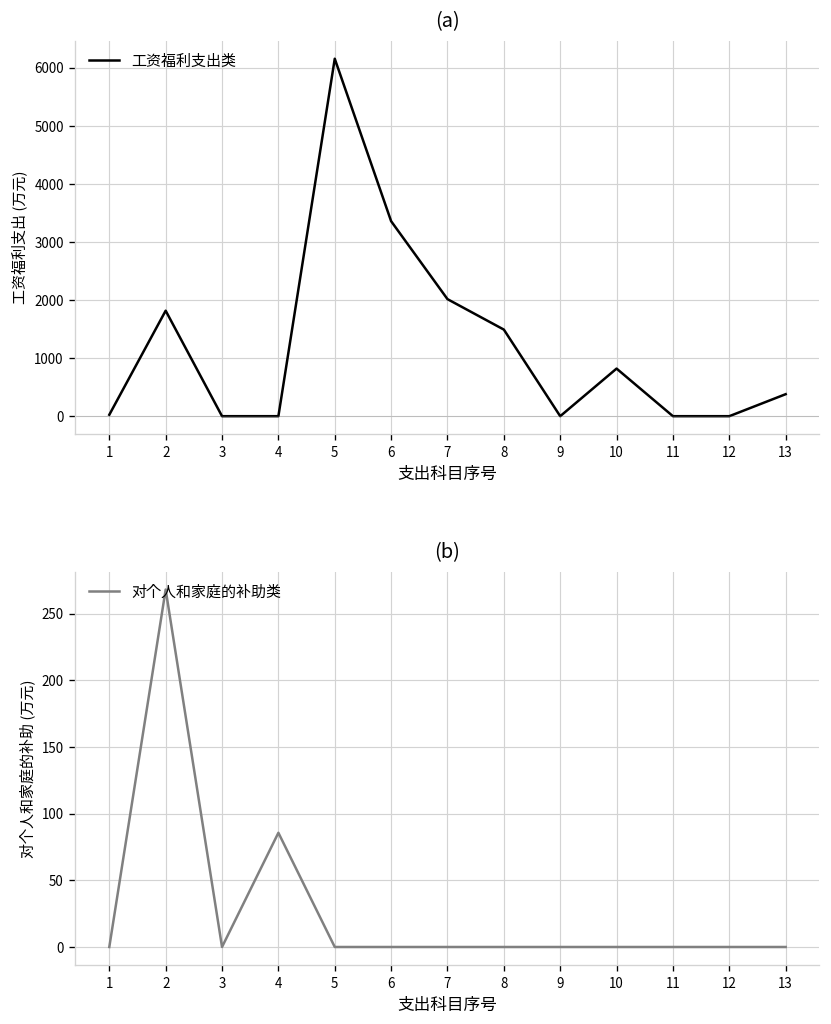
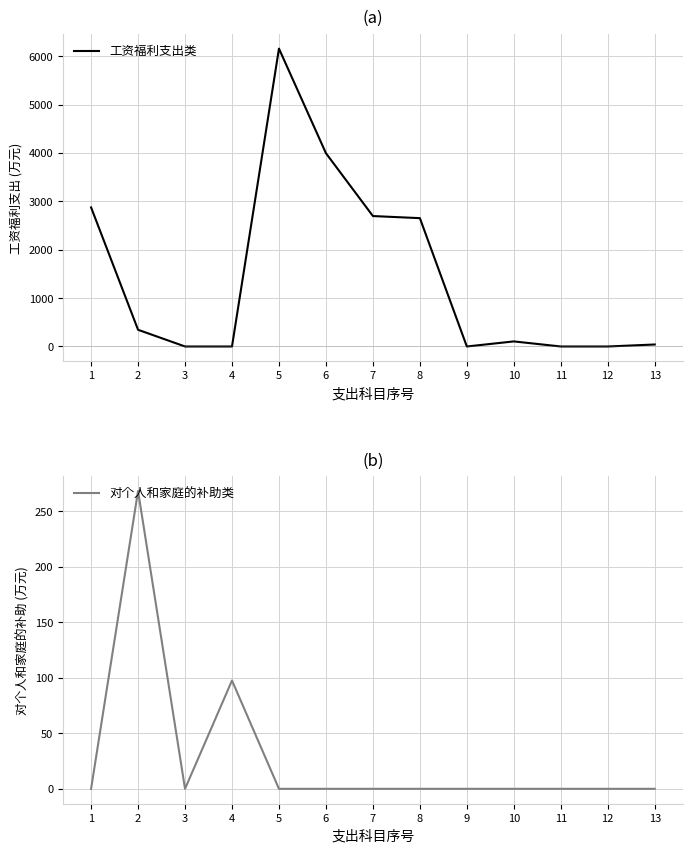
(a), 1: 0 -> 2900
(a), 2: 1800 -> 300
(a), 6: 3400 -> 4000
(a), 7: 2000 -> 2700
(a), 8: 1500 -> 2700
(a), 10: 800 -> 100
(a), 13: 400 -> 0
(b), 4: 86 -> 98
